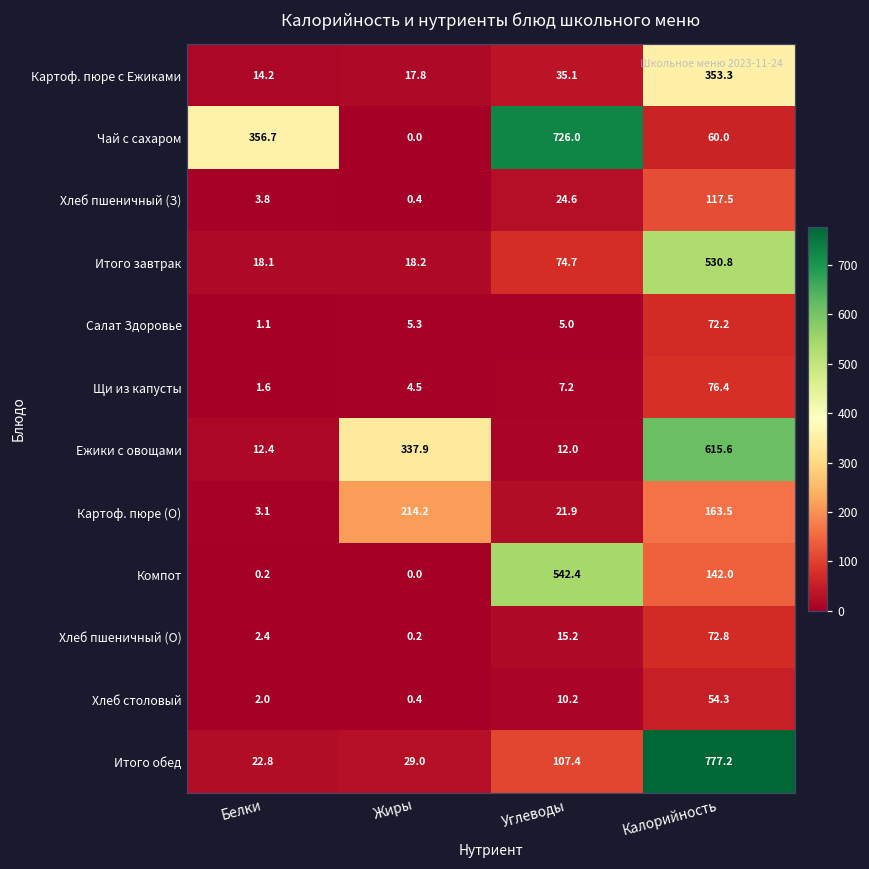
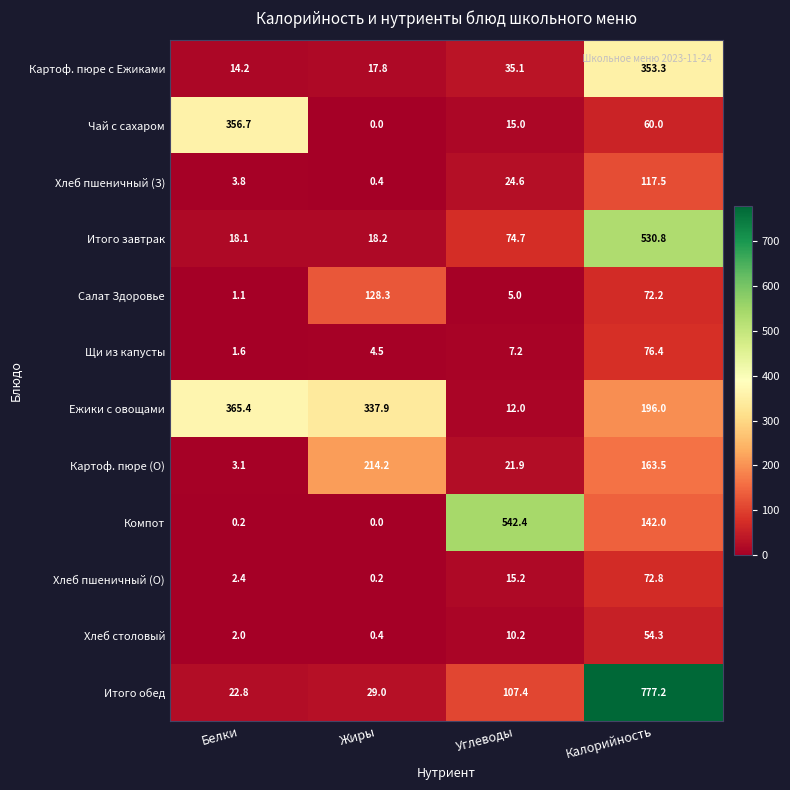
Чай с сахаром, Углеводы: 726.0 -> 15.0
Салат Здоровье, Жиры: 5.3 -> 128.3
Ежики с овощами, Белки: 12.4 -> 365.4
Ежики с овощами, Калорийность: 615.6 -> 196.0
